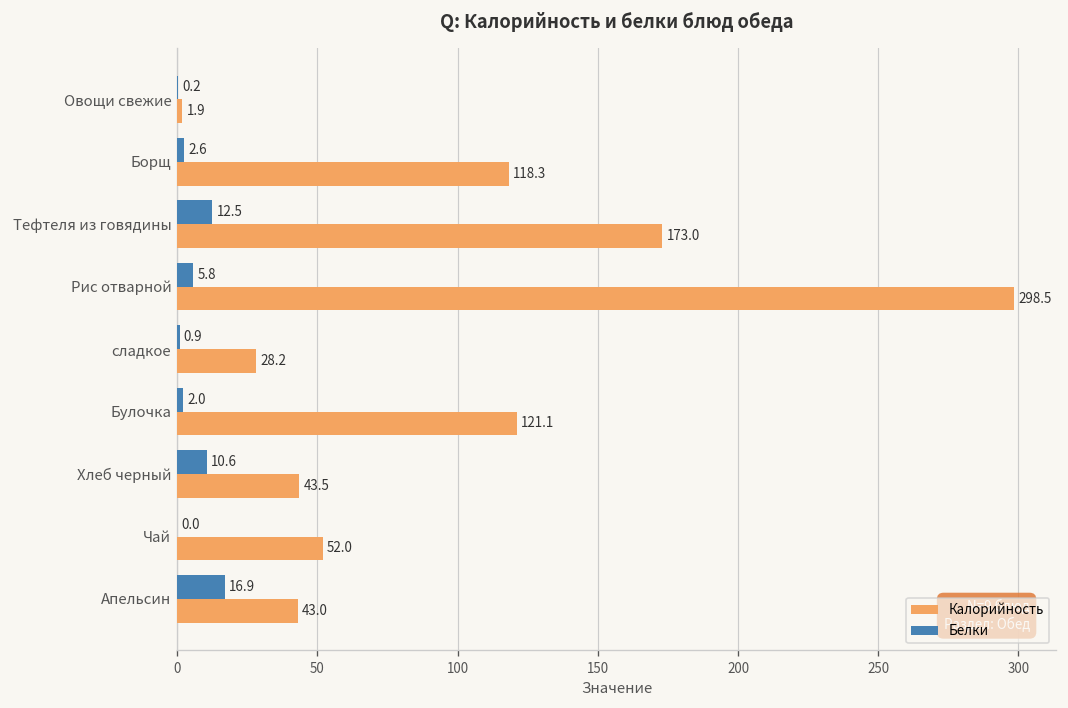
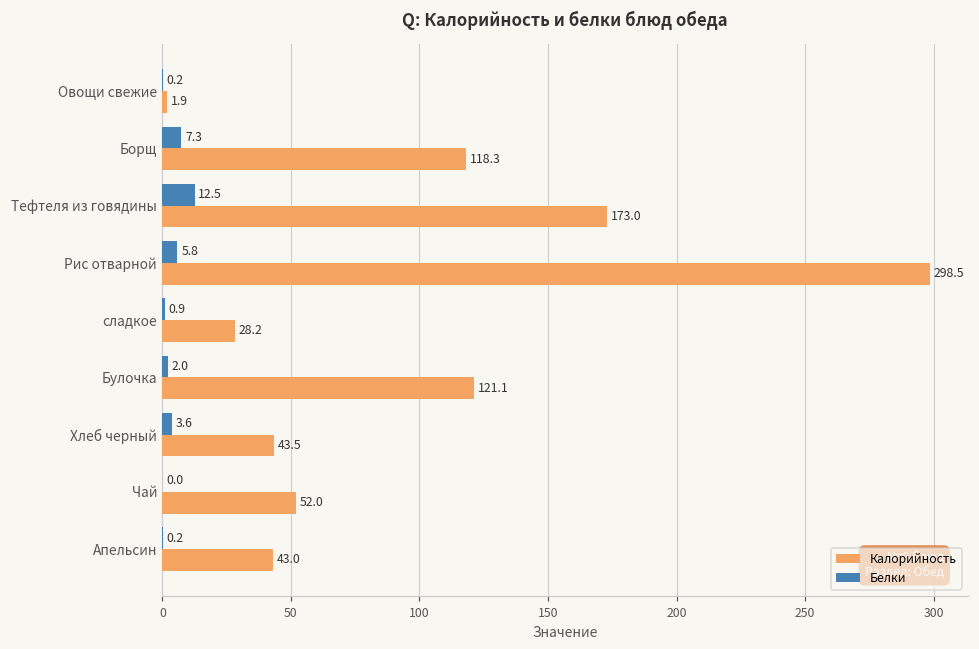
Белки, Борщ: 2.6 -> 7.3
Белки, Хлеб черный: 10.6 -> 3.6
Белки, Апельсин: 16.9 -> 0.2
